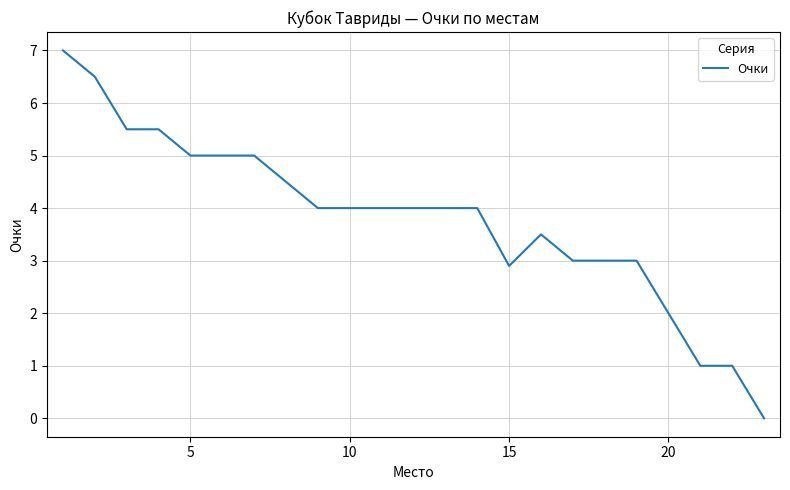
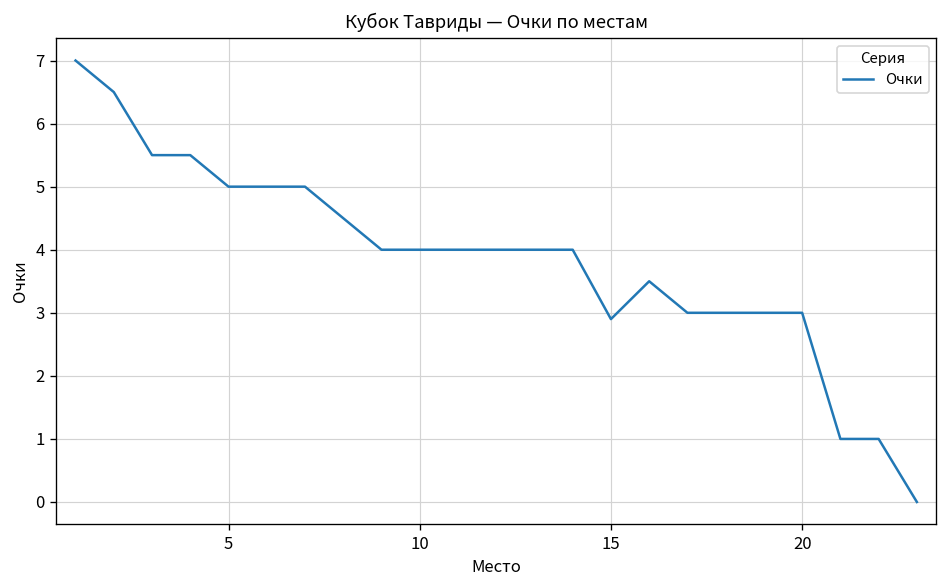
20: 2 -> 3
